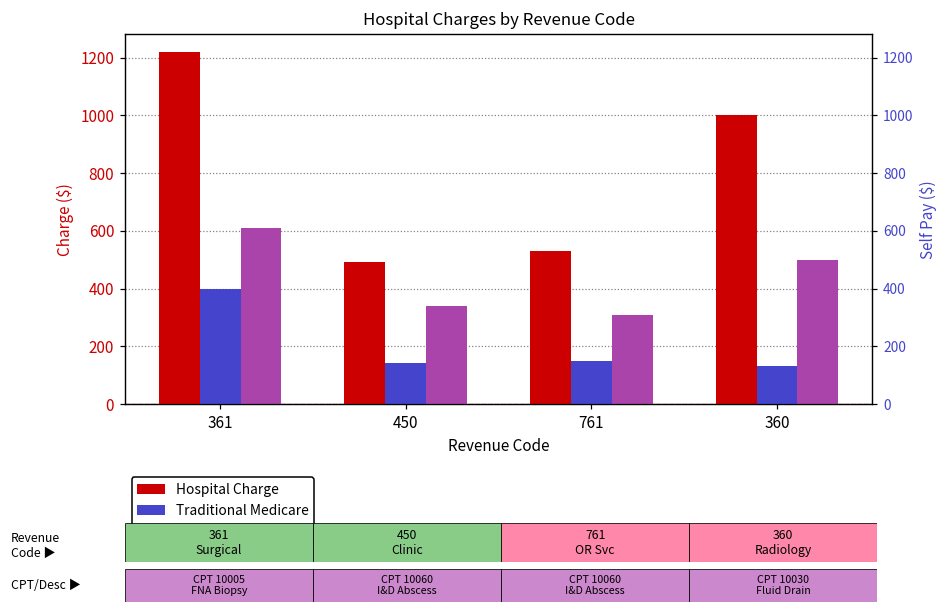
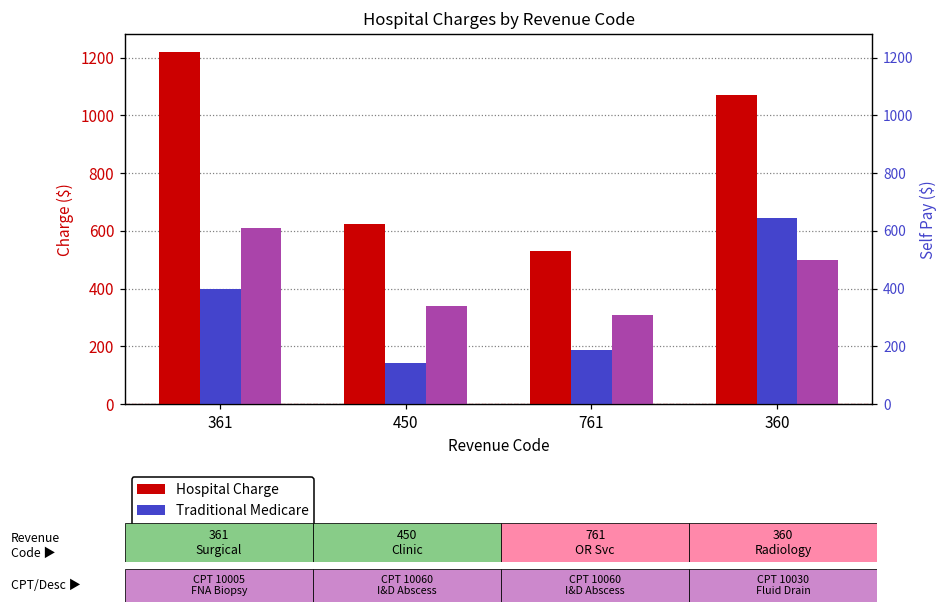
Hospital Charge, 450: 490 -> 630
Traditional Medicare, 761: 150 -> 190
Hospital Charge, 360: 1000 -> 1070
Traditional Medicare, 360: 130 -> 640
